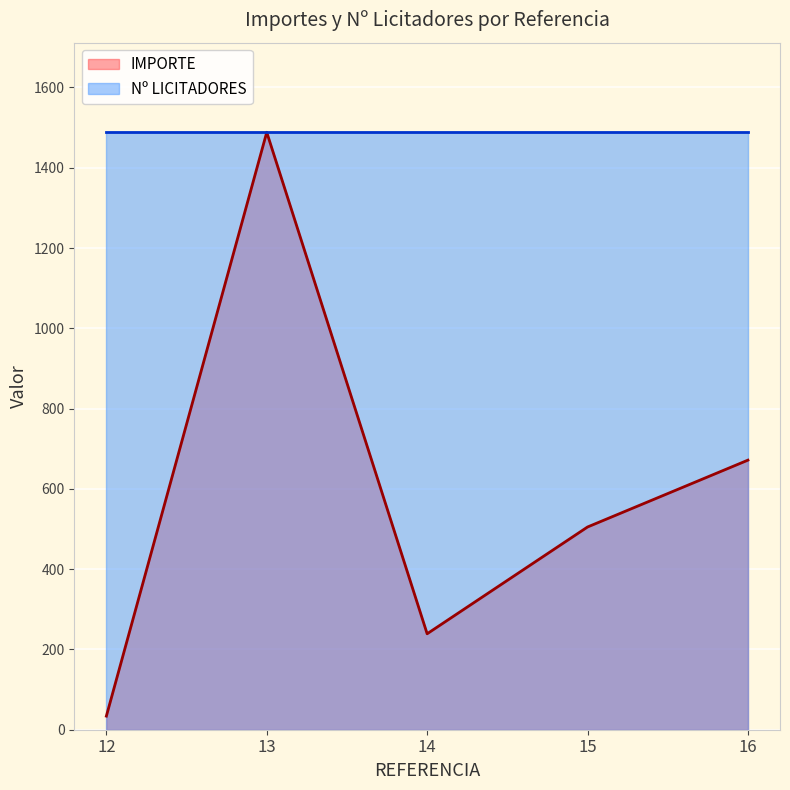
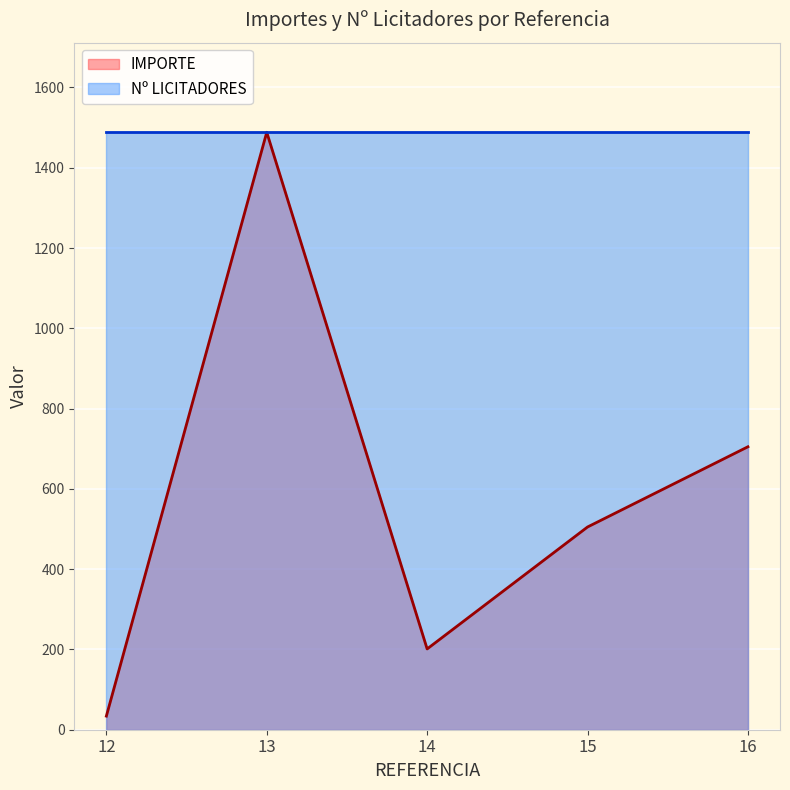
IMPORTE, 14: 240 -> 200
IMPORTE, 16: 670 -> 700
